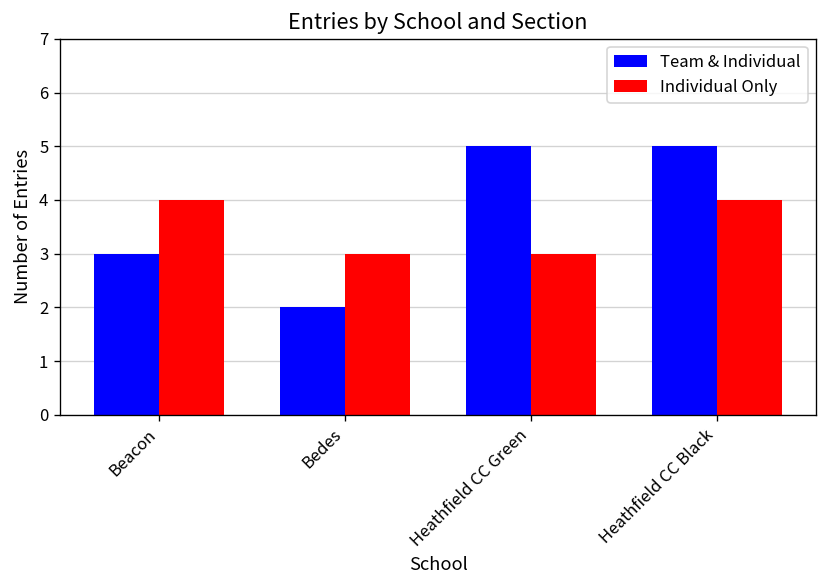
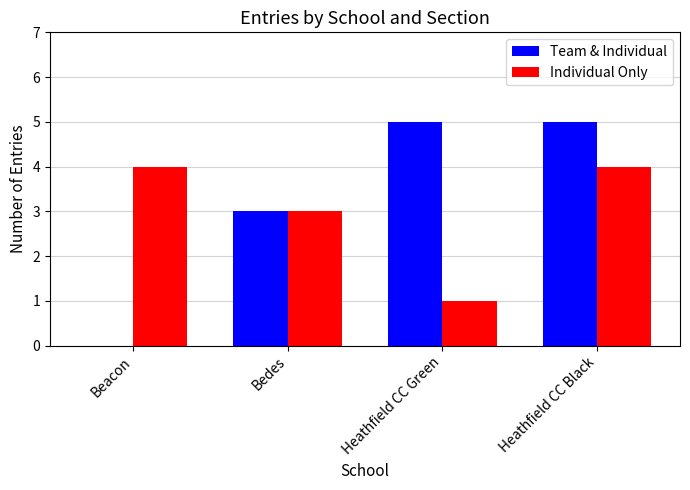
Team & Individual, Beacon: 3 -> 0
Team & Individual, Bedes: 2 -> 3
Individual Only, Heathfield CC Green: 3 -> 1
